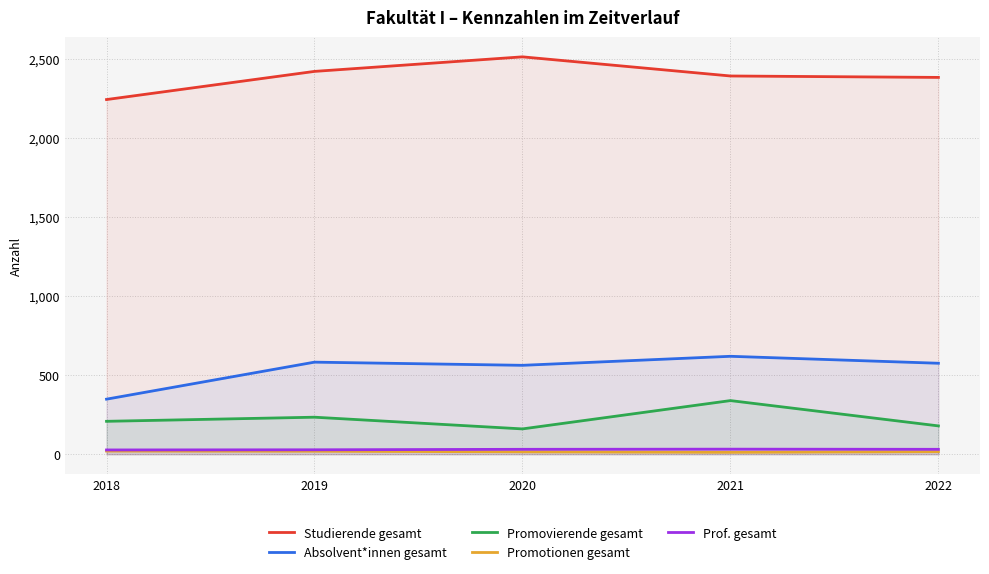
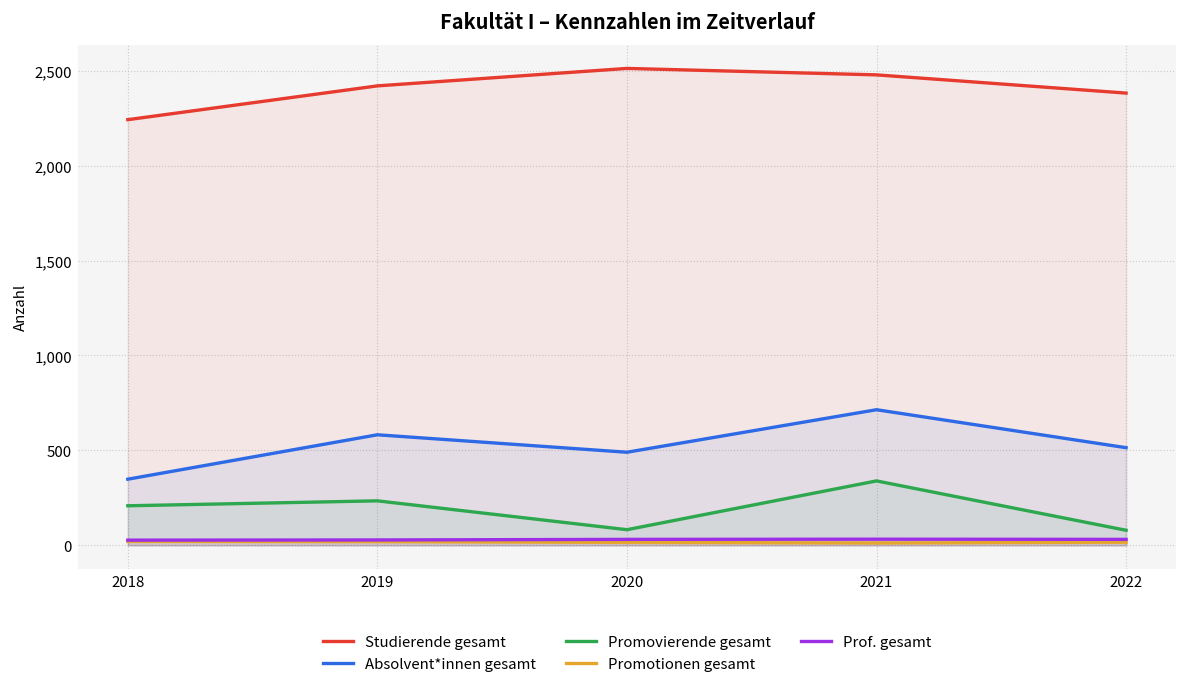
Absolvent*innen gesamt, 2020: 560 -> 490
Promovierende gesamt, 2020: 160 -> 80
Studierende gesamt, 2021: 2,390 -> 2,480
Absolvent*innen gesamt, 2021: 620 -> 710
Absolvent*innen gesamt, 2022: 580 -> 510
Promovierende gesamt, 2022: 180 -> 80
